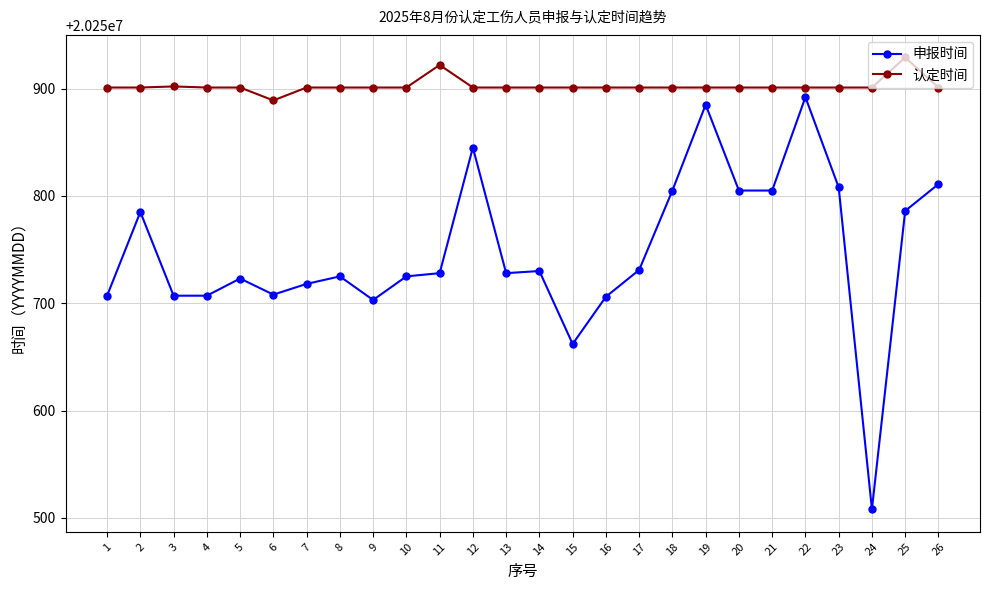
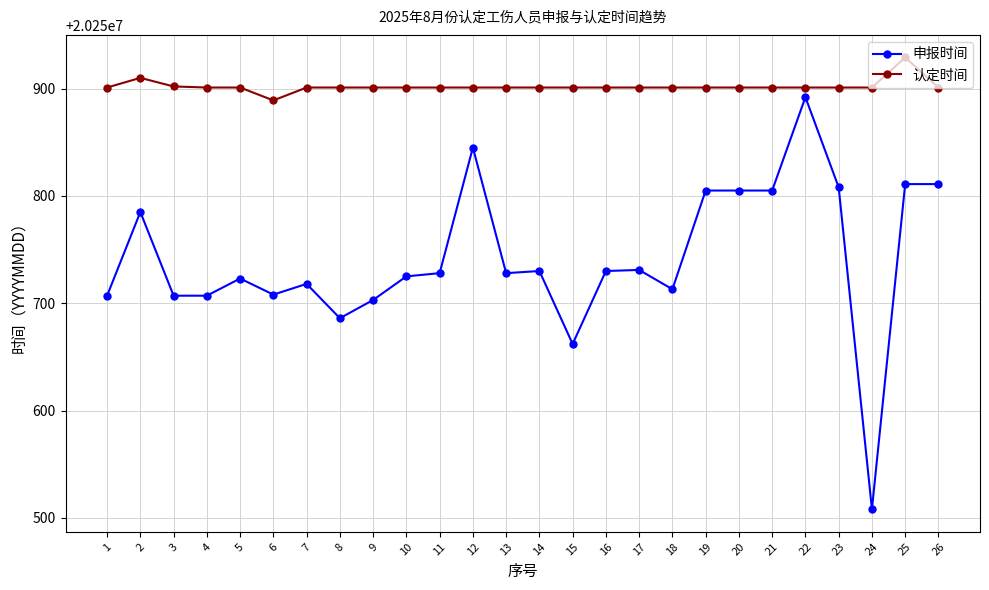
认定时间, 2: 20250901 -> 20250910
申报时间, 8: 20250725 -> 20250686
认定时间, 11: 20250922 -> 20250901
申报时间, 16: 20250706 -> 20250730
申报时间, 18: 20250805 -> 20250713
申报时间, 19: 20250885 -> 20250805
申报时间, 25: 20250786 -> 20250811
